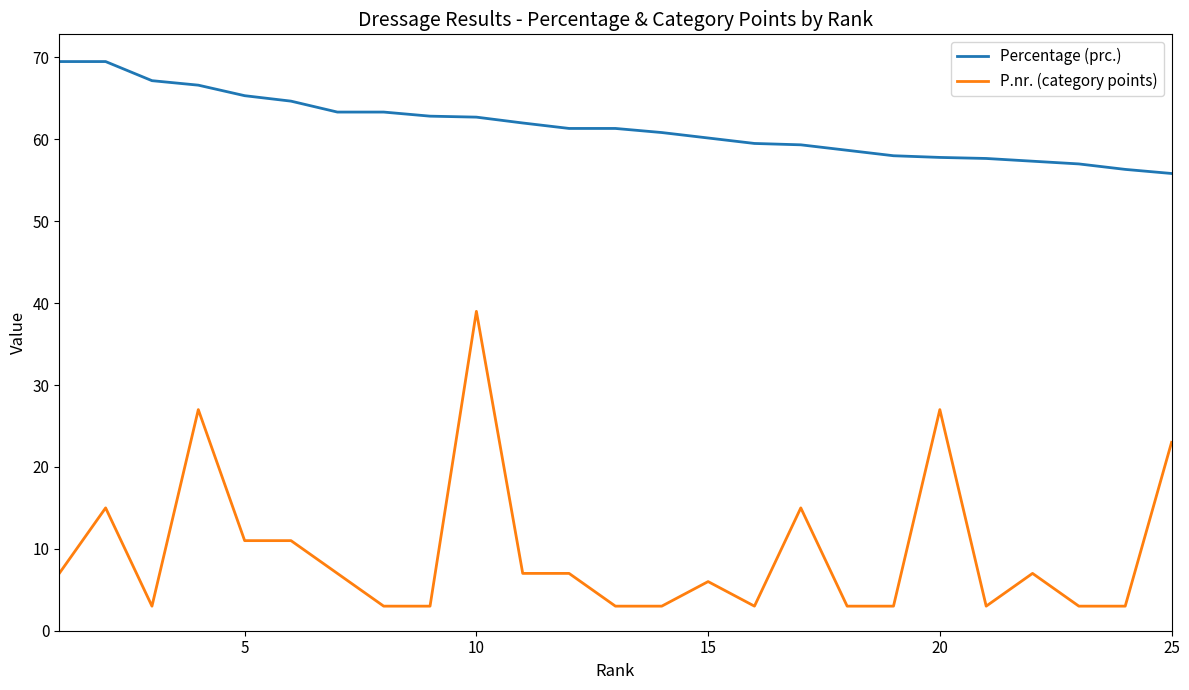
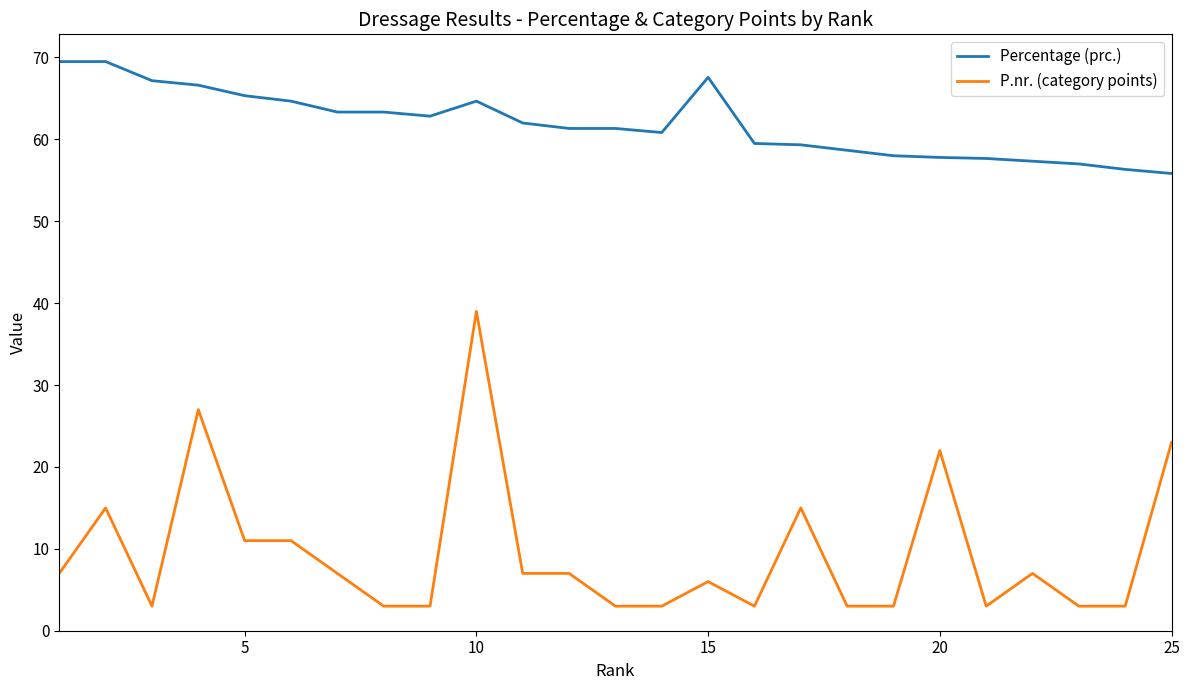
Percentage (prc.), 10: 63 -> 65
Percentage (prc.), 15: 60 -> 68
P.nr. (category points), 20: 27 -> 22
